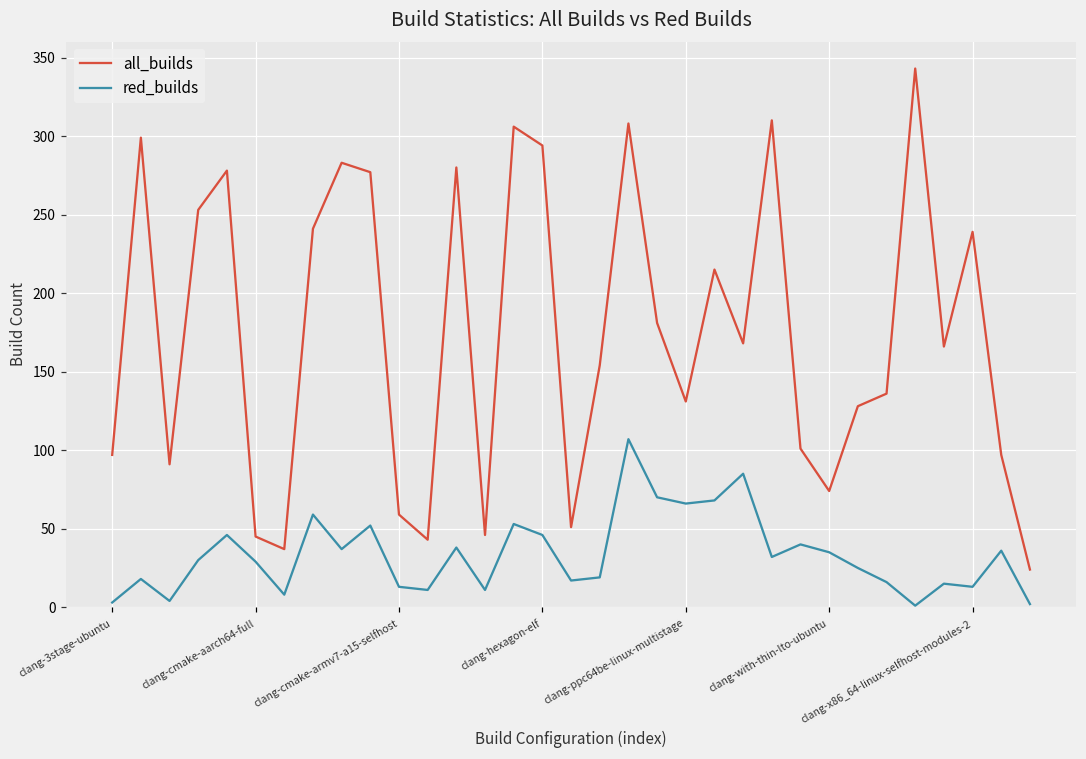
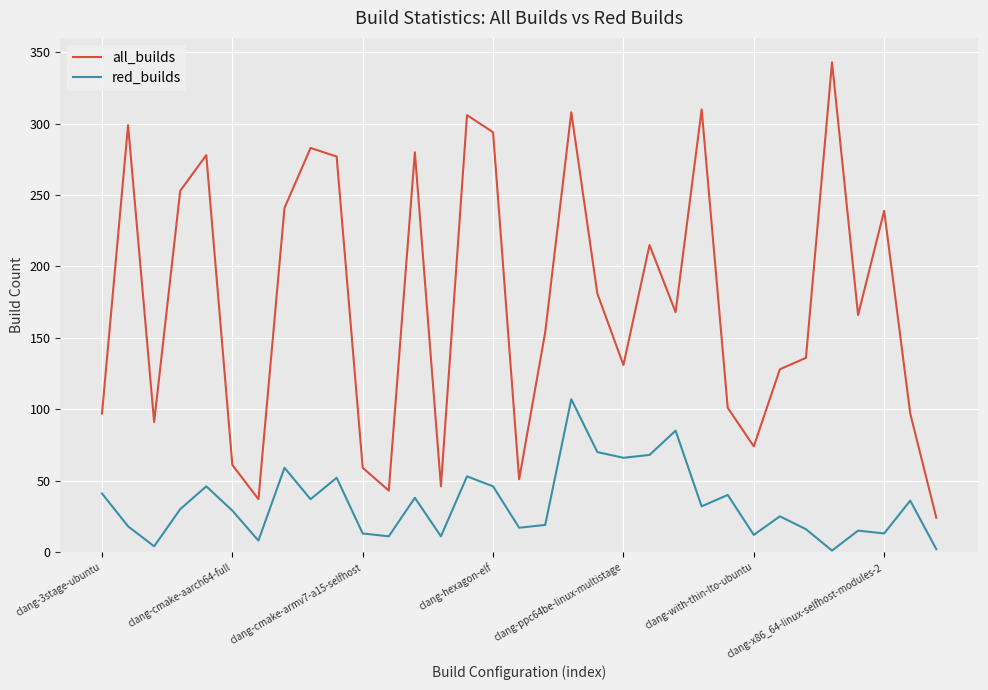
red_builds, clang-3stage-ubuntu: 3 -> 41
all_builds, clang-cmake-aarch64-full: 45 -> 61
red_builds, clang-with-thin-lto-ubuntu: 35 -> 12
